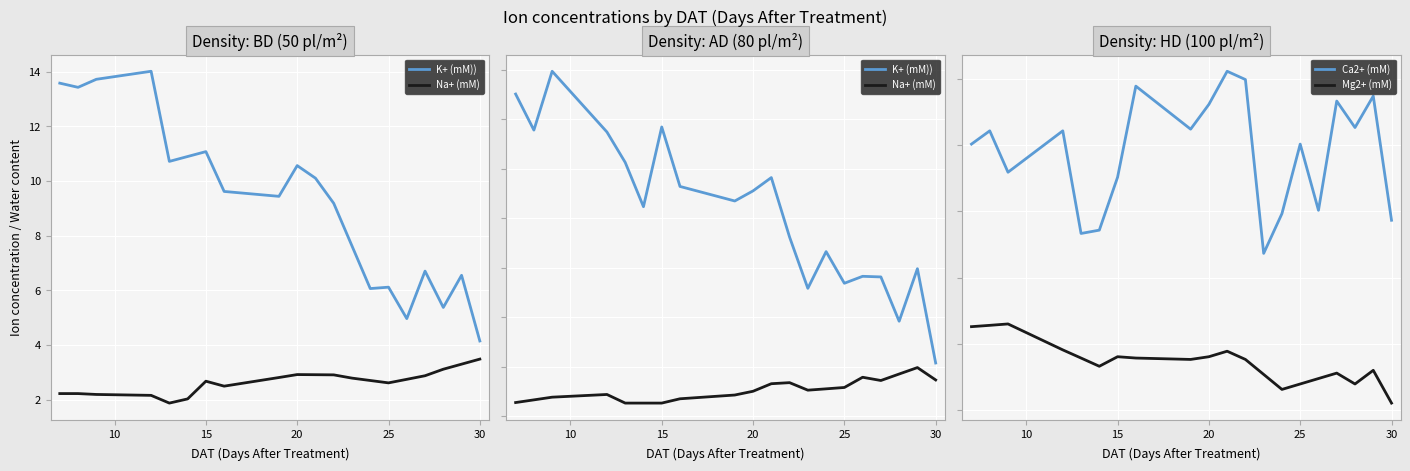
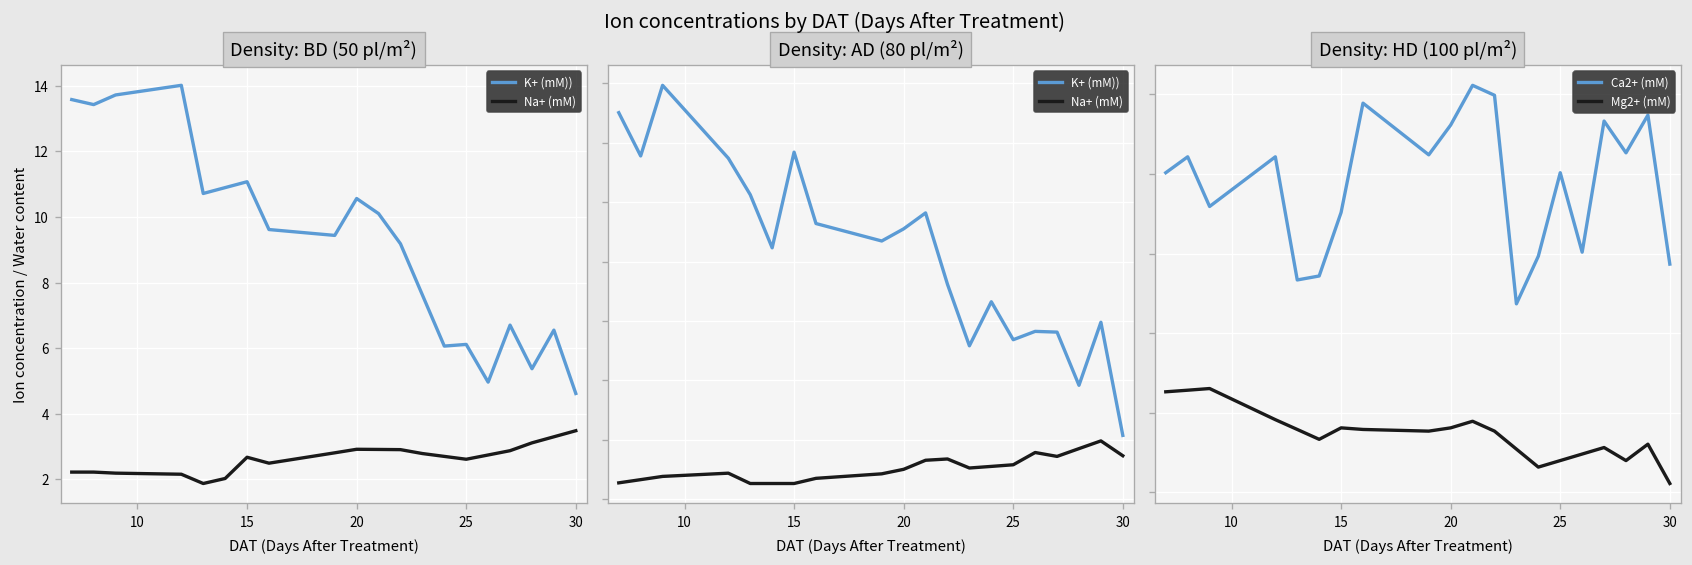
Density: BD (50 pl/m²), K+ (mM)), 30: 4.1 -> 4.6
